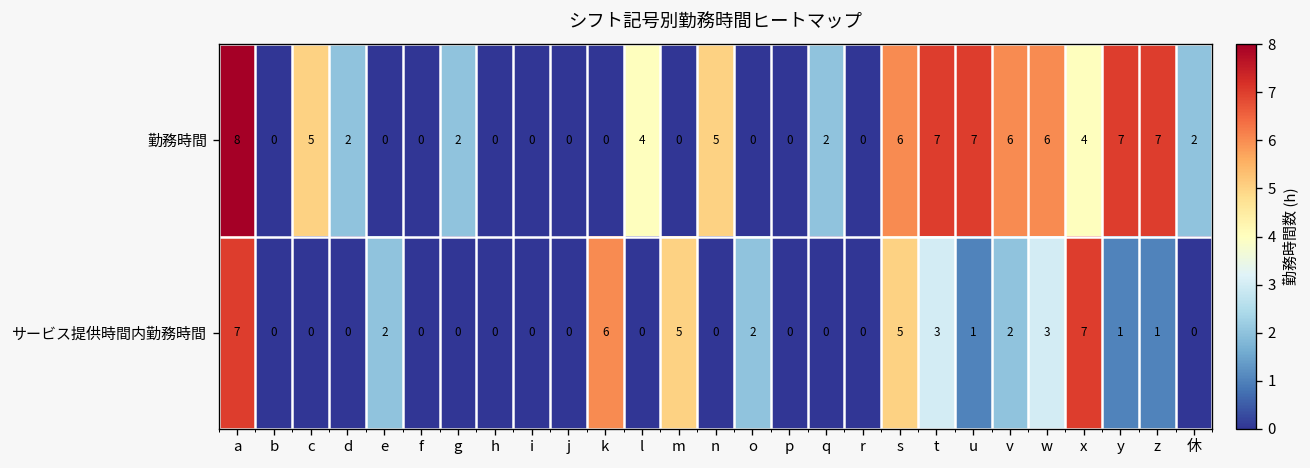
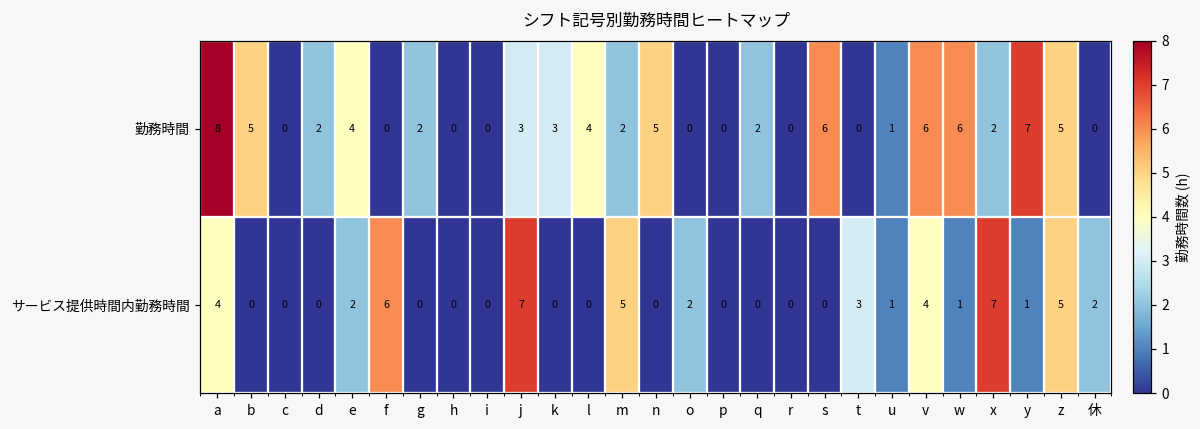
勤務時間, b: 0 -> 5
勤務時間, c: 5 -> 0
勤務時間, e: 0 -> 4
勤務時間, j: 0 -> 3
勤務時間, k: 0 -> 3
勤務時間, m: 0 -> 2
勤務時間, t: 7 -> 0
勤務時間, u: 7 -> 1
勤務時間, x: 4 -> 2
勤務時間, z: 7 -> 5
勤務時間, 休: 2 -> 0
サービス提供時間内勤務時間, a: 7 -> 4
サービス提供時間内勤務時間, f: 0 -> 6
サービス提供時間内勤務時間, j: 0 -> 7
サービス提供時間内勤務時間, k: 6 -> 0
サービス提供時間内勤務時間, s: 5 -> 0
サービス提供時間内勤務時間, v: 2 -> 4
サービス提供時間内勤務時間, w: 3 -> 1
サービス提供時間内勤務時間, z: 1 -> 5
サービス提供時間内勤務時間, 休: 0 -> 2
